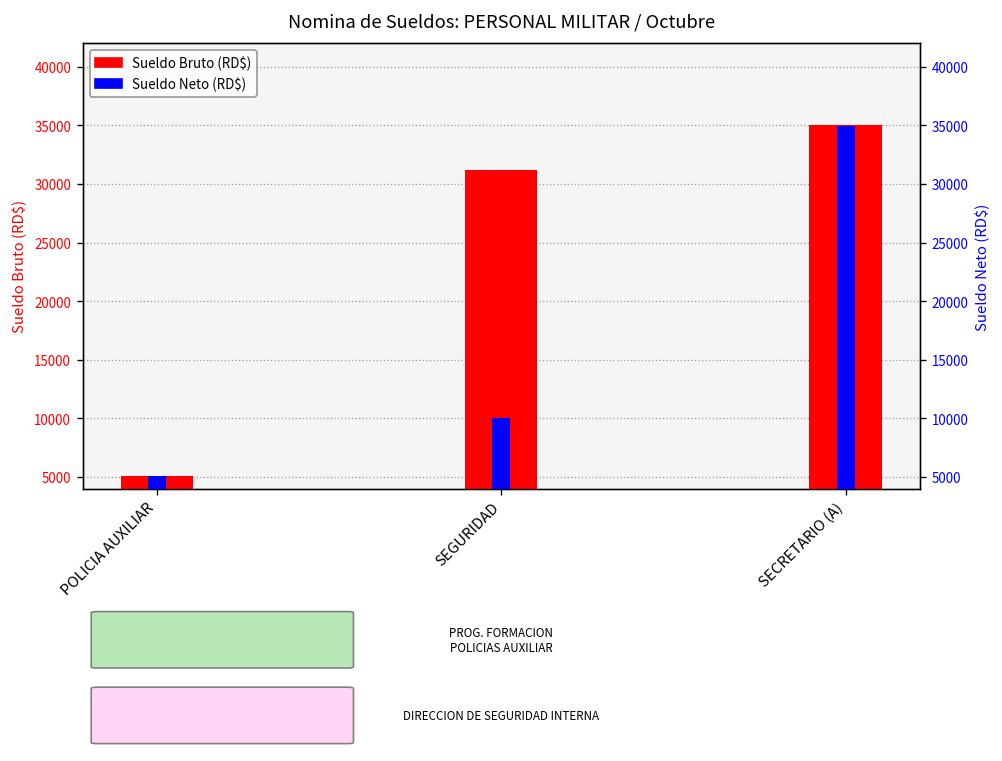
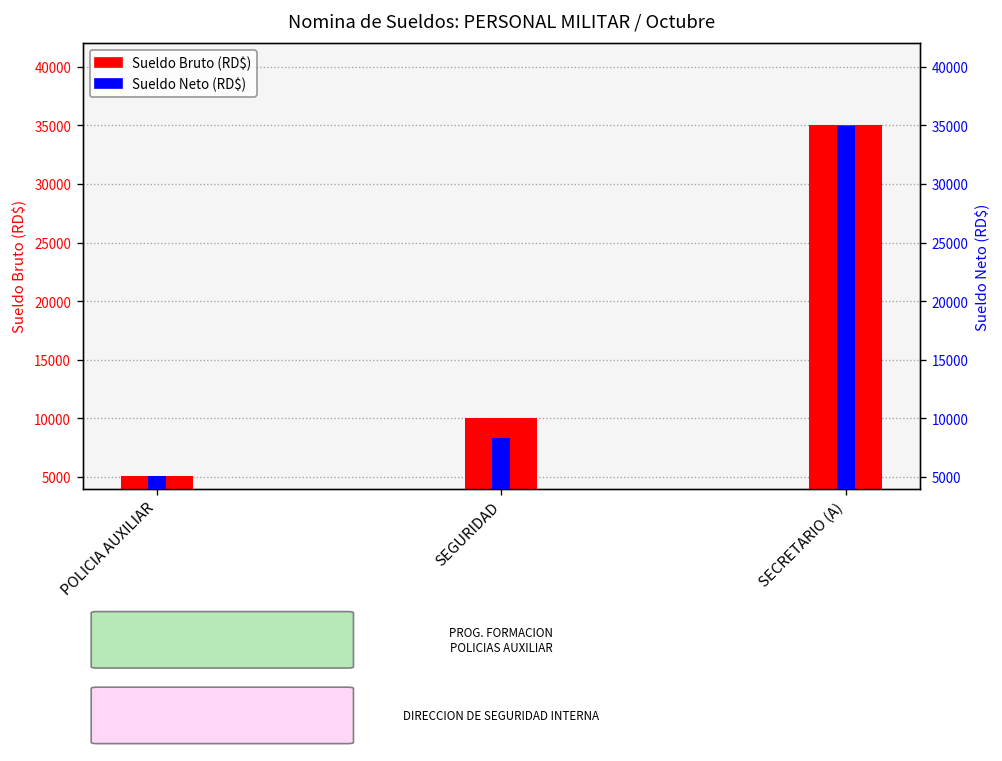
Sueldo Bruto (RD$), SEGURIDAD: 31000 -> 10000
Sueldo Neto (RD$), SEGURIDAD: 10000 -> 8000
